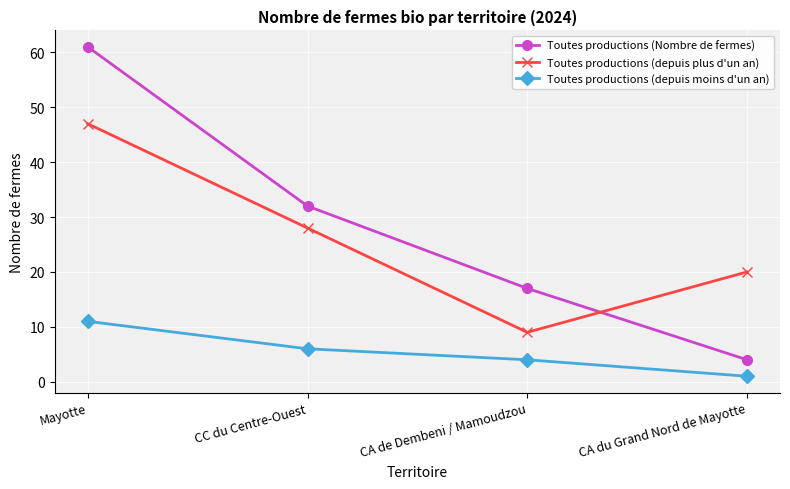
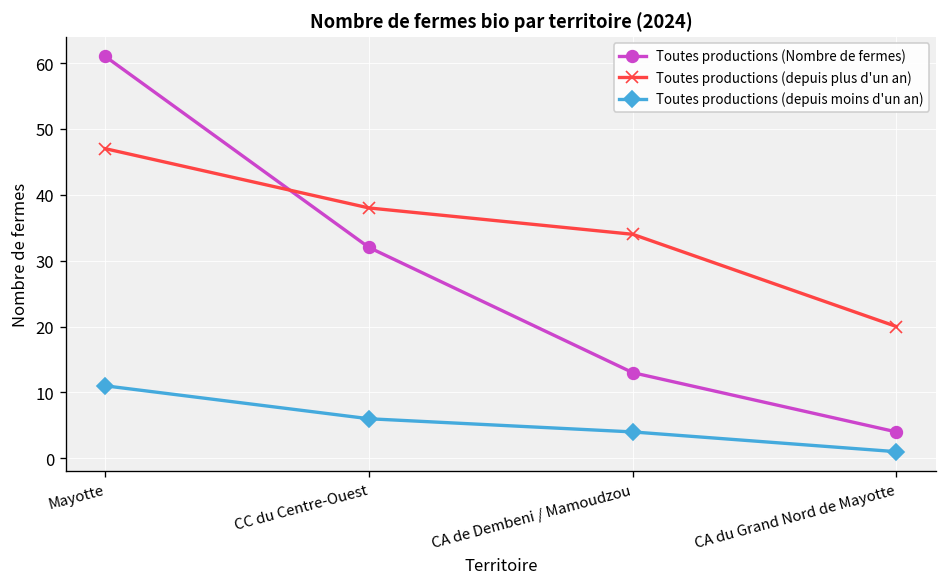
Toutes productions (depuis plus d'un an), CC du Centre-Ouest: 28 -> 38
Toutes productions (Nombre de fermes), CA de Dembeni / Mamoudzou: 17 -> 13
Toutes productions (depuis plus d'un an), CA de Dembeni / Mamoudzou: 9 -> 34
